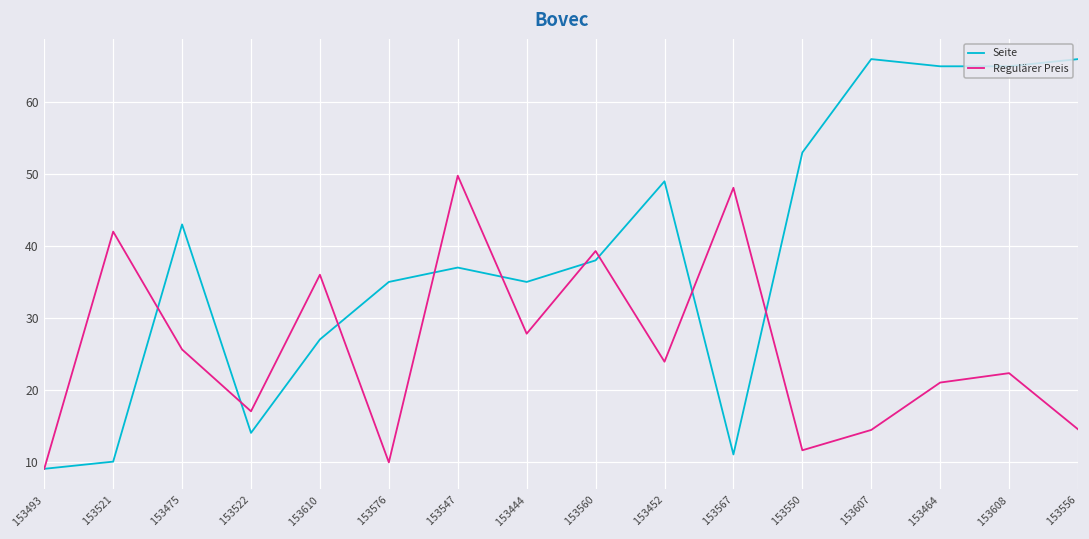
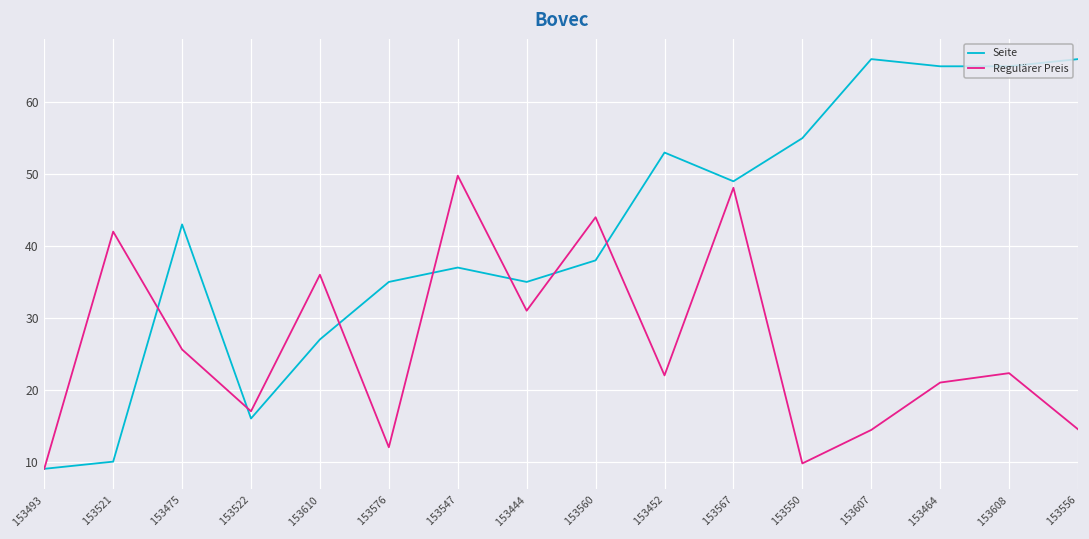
Seite, 153522: 14 -> 16
Regulärer Preis, 153576: 10 -> 12
Regulärer Preis, 153444: 28 -> 31
Regulärer Preis, 153560: 39 -> 44
Seite, 153452: 49 -> 53
Regulärer Preis, 153452: 24 -> 22
Seite, 153567: 11 -> 49
Seite, 153550: 53 -> 55
Regulärer Preis, 153550: 12 -> 10
